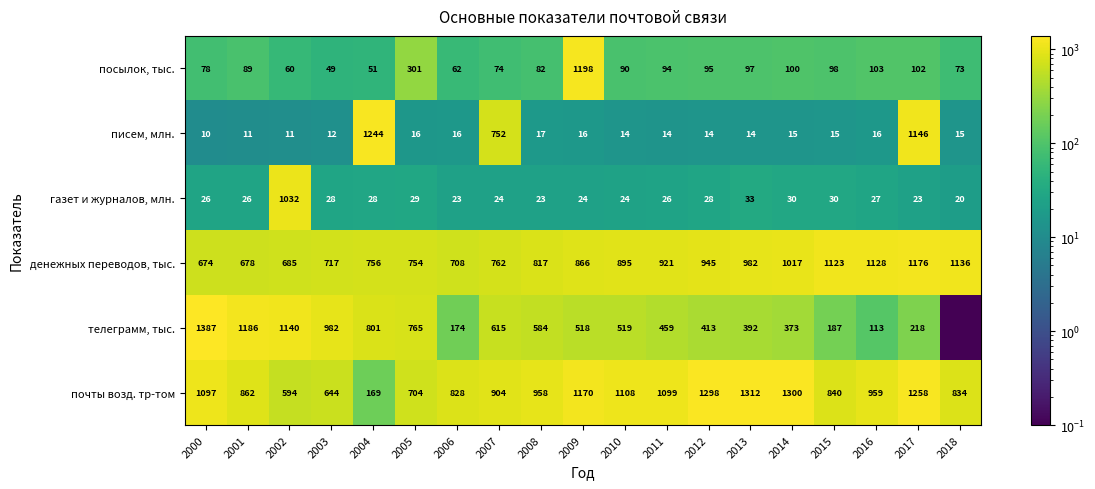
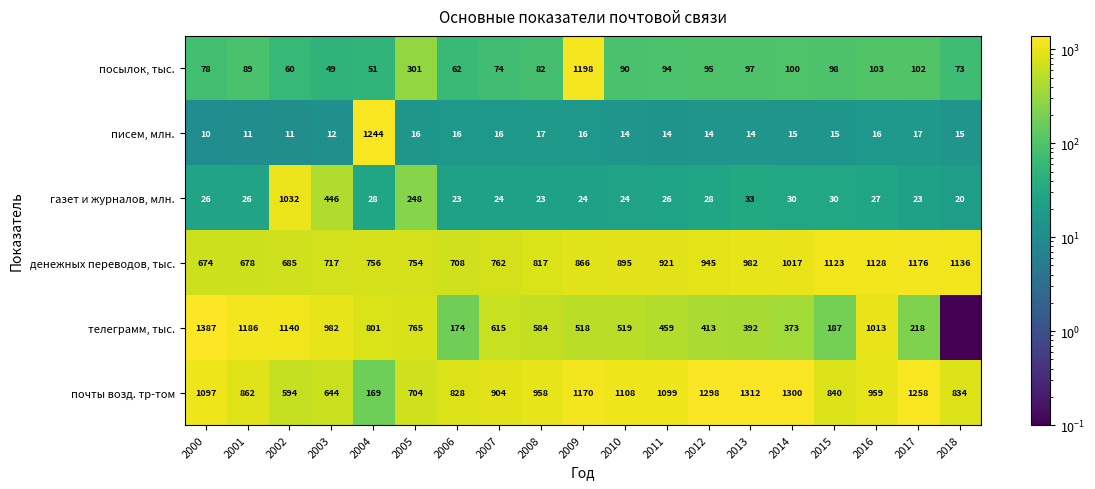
писем, млн., 2007: 752 -> 16
писем, млн., 2017: 1146 -> 17
газет и журналов, млн., 2003: 28 -> 446
газет и журналов, млн., 2005: 29 -> 248
телеграмм, тыс., 2016: 113 -> 1013
